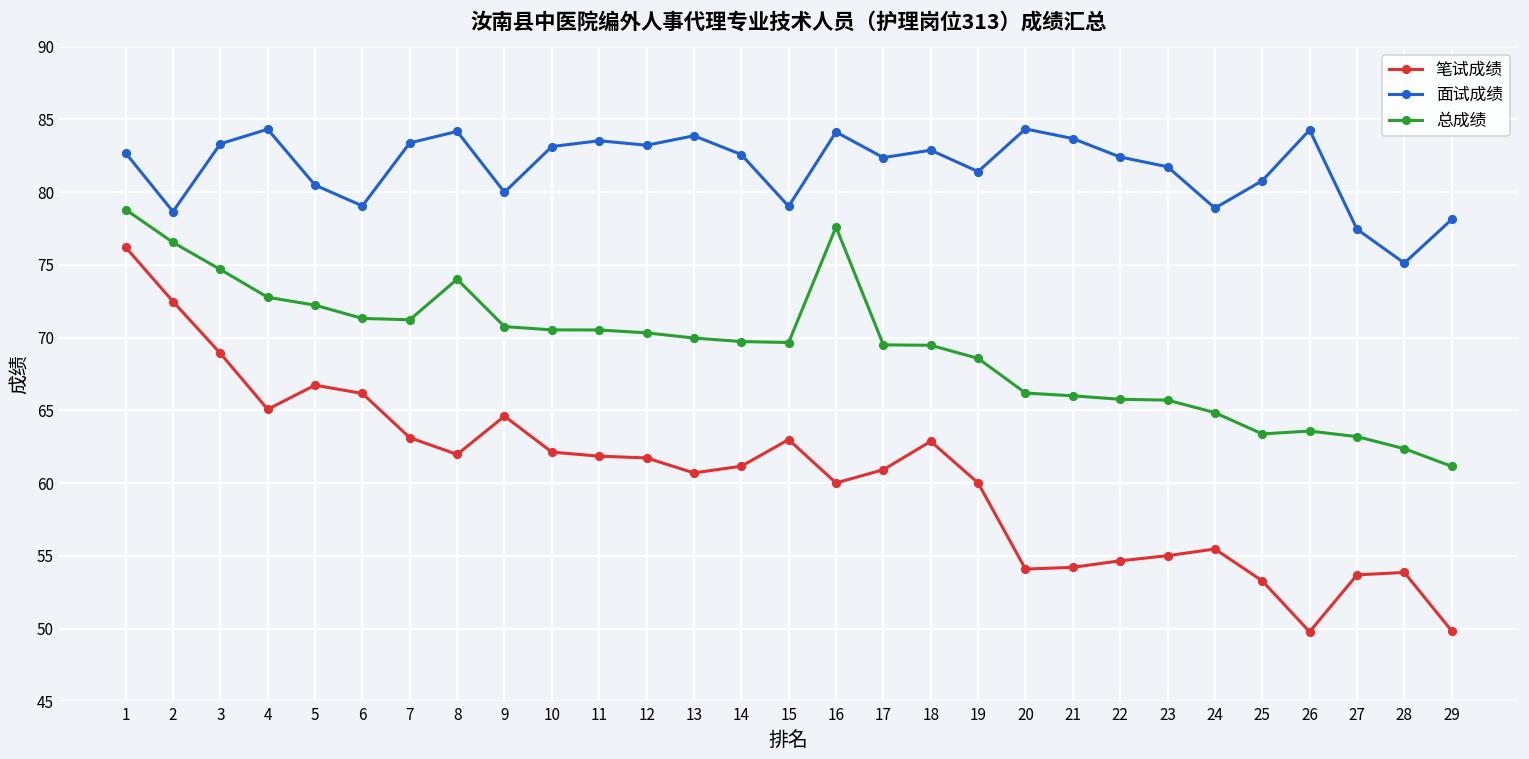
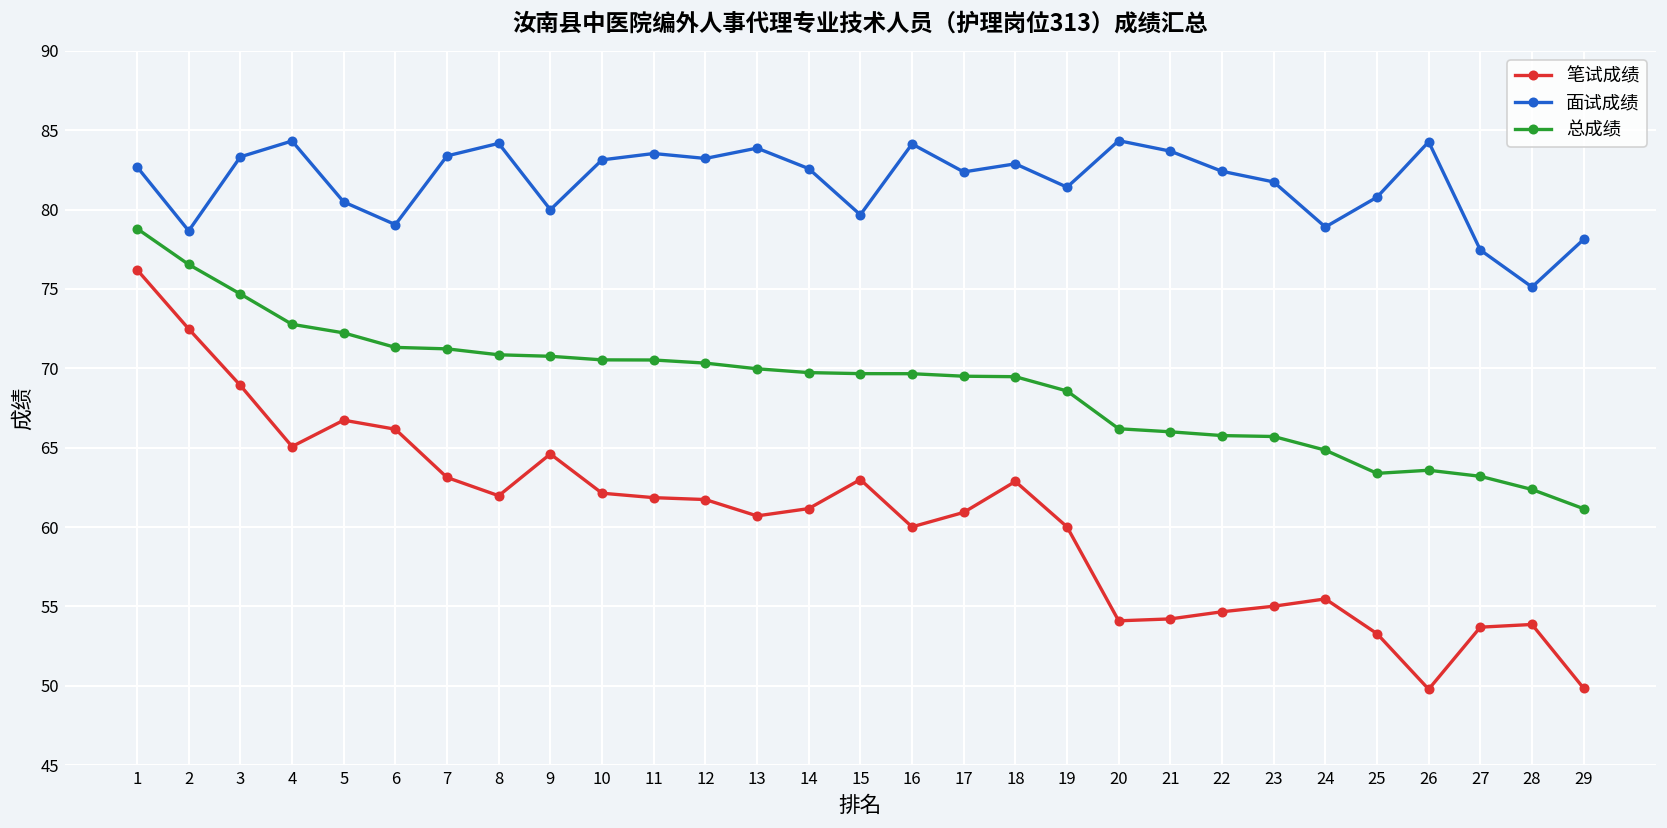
总成绩, 8: 74.0 -> 70.9
面试成绩, 15: 79.0 -> 79.7
总成绩, 16: 77.6 -> 69.7
